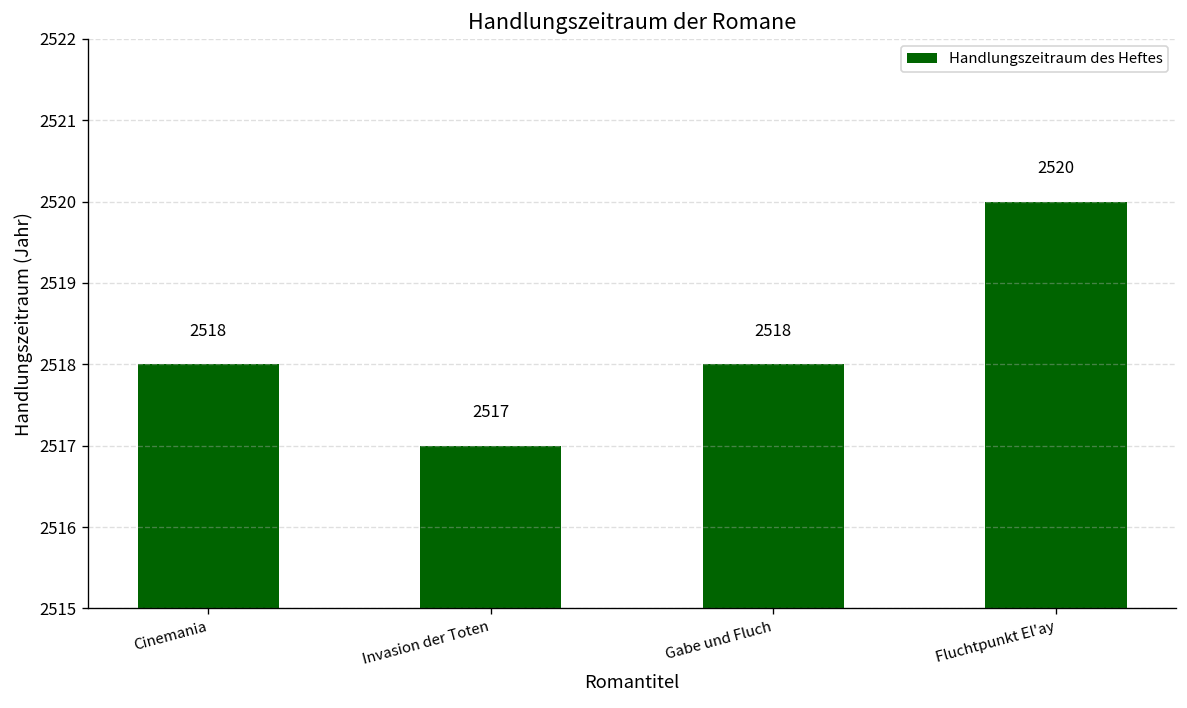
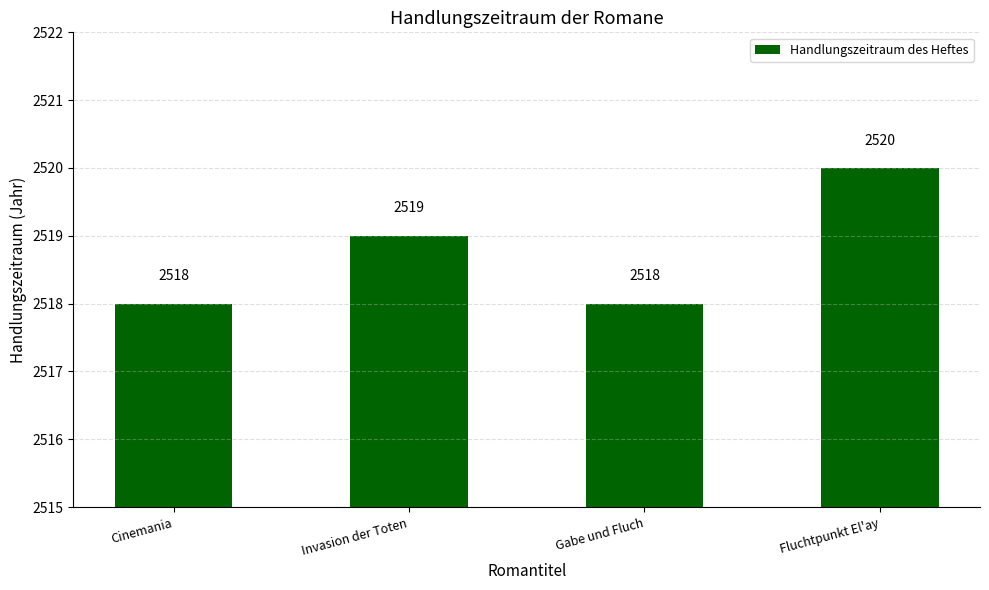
Invasion der Toten: 2517 -> 2519
